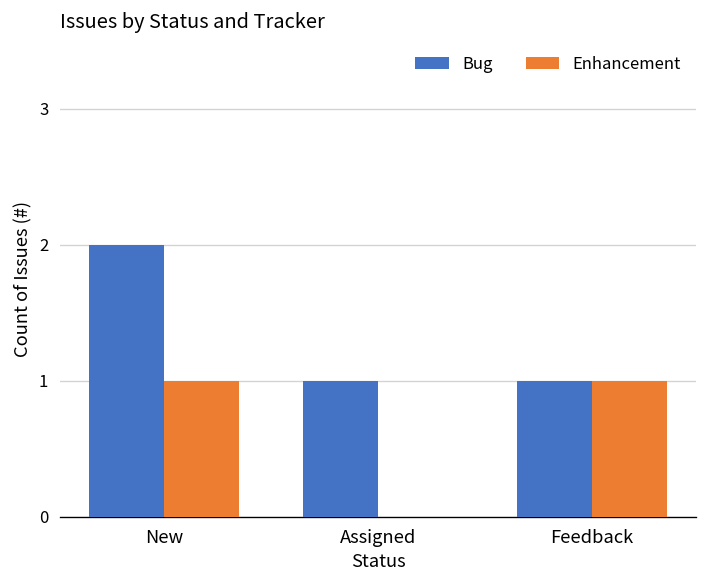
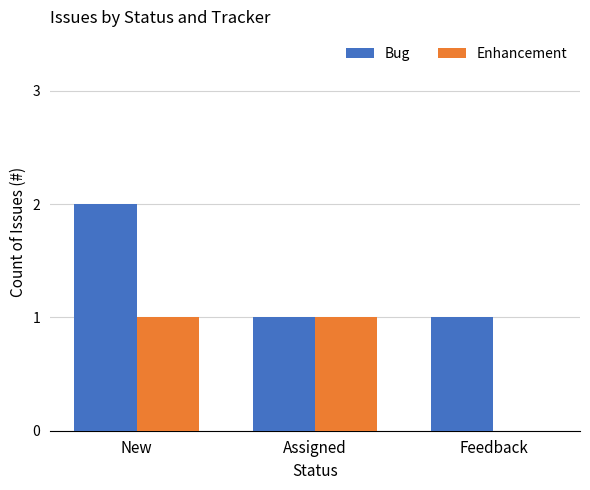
Enhancement, Assigned: 0 -> 1
Enhancement, Feedback: 1 -> 0
